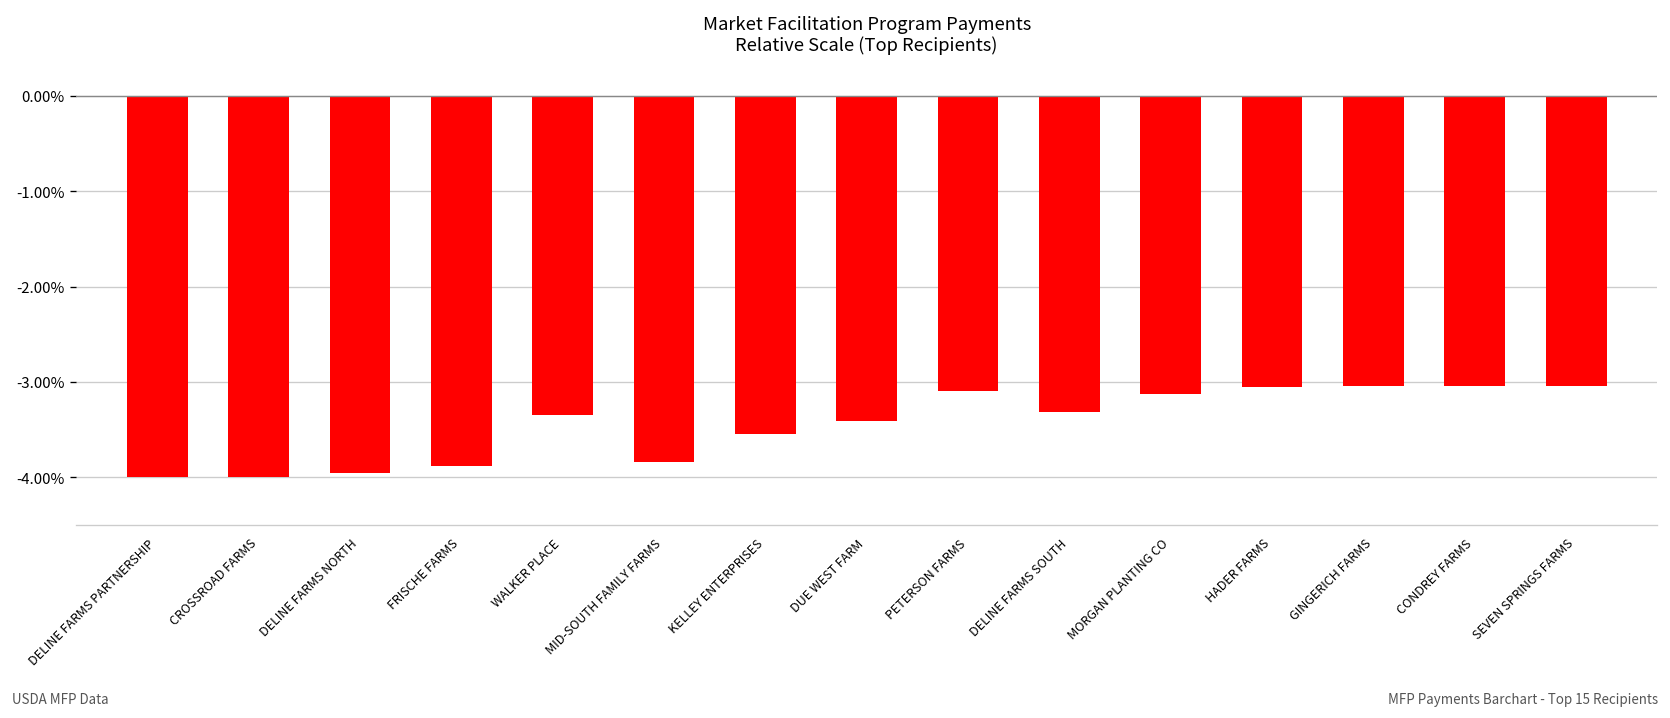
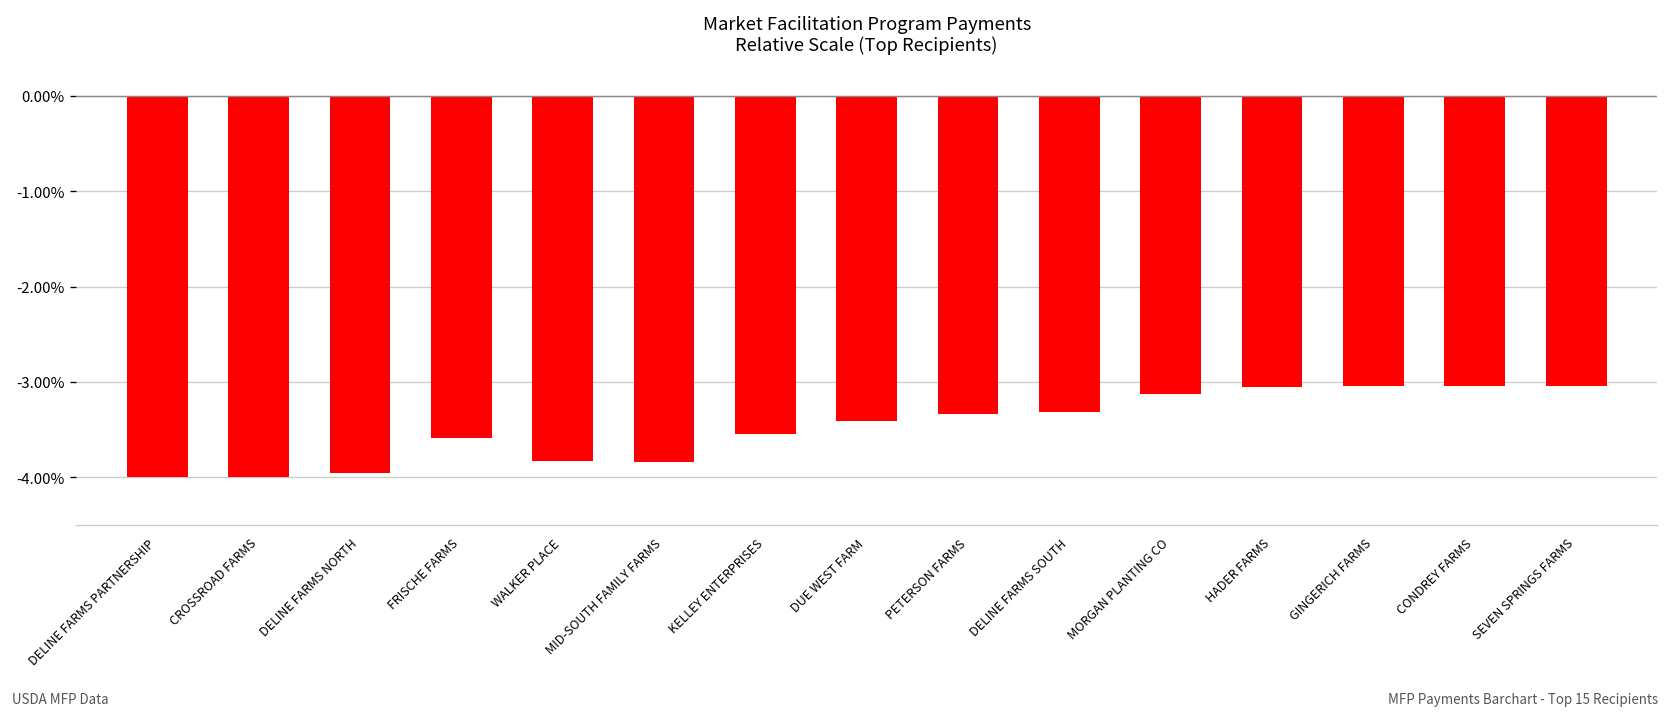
FRISCHE FARMS: -3.9% -> -3.6%
WALKER PLACE: -3.3% -> -3.8%
PETERSON FARMS: -3.1% -> -3.3%
